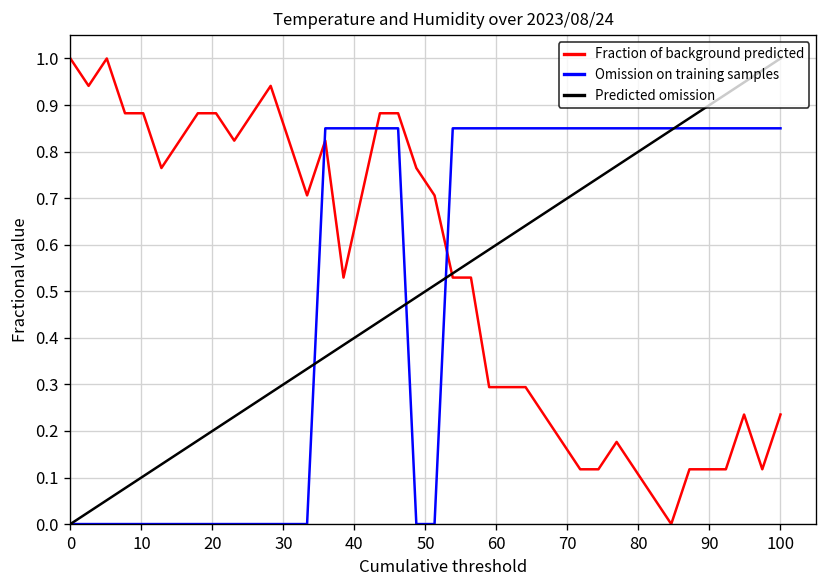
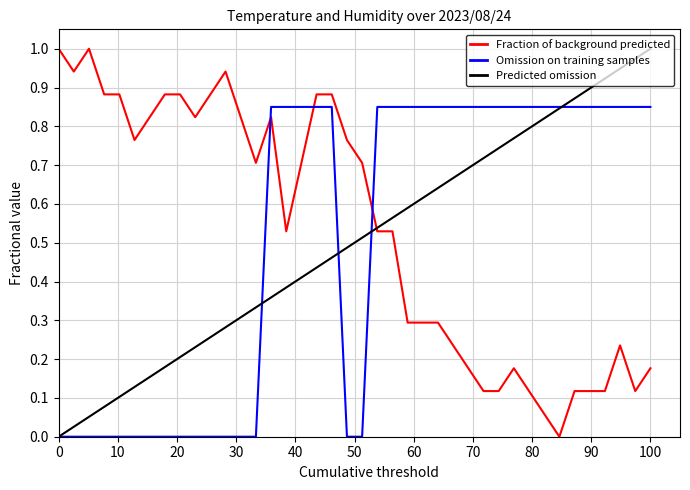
Fraction of background predicted, 100: 0.24 -> 0.18
